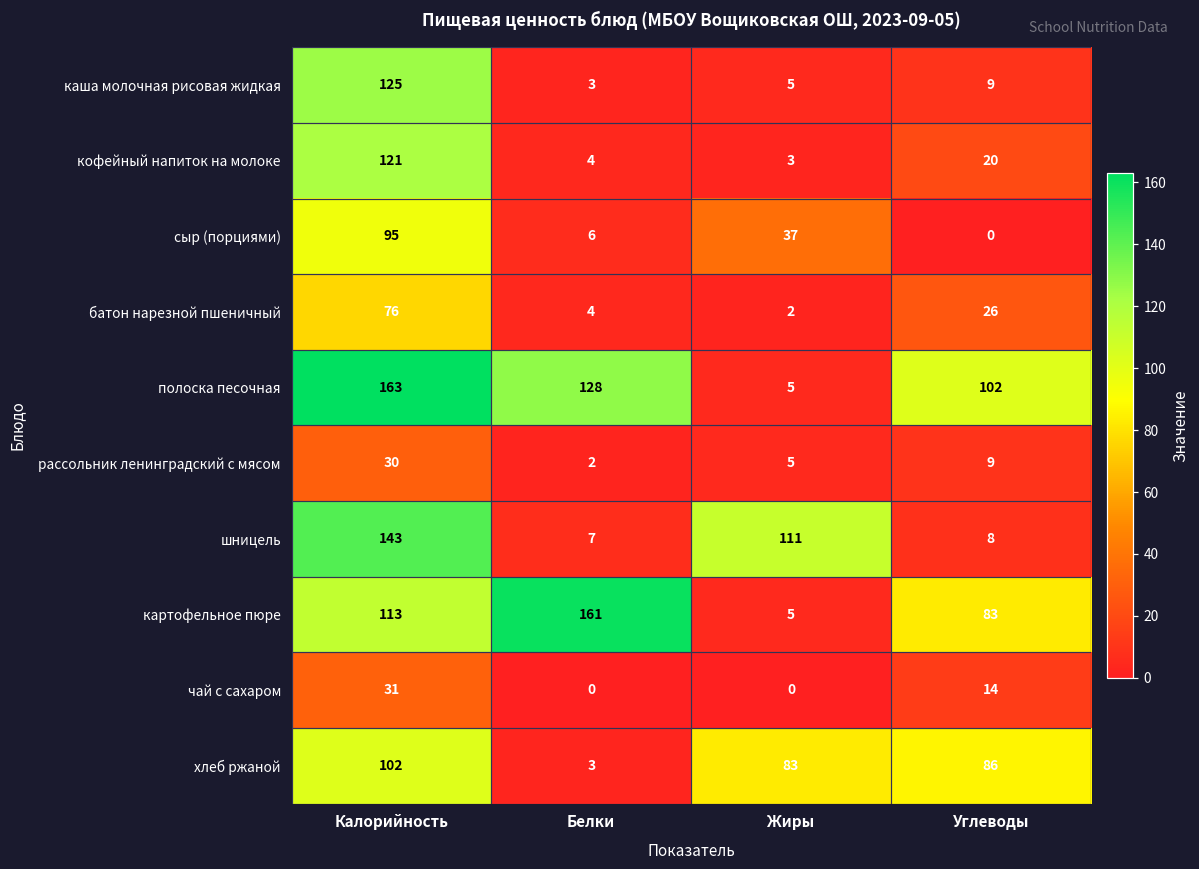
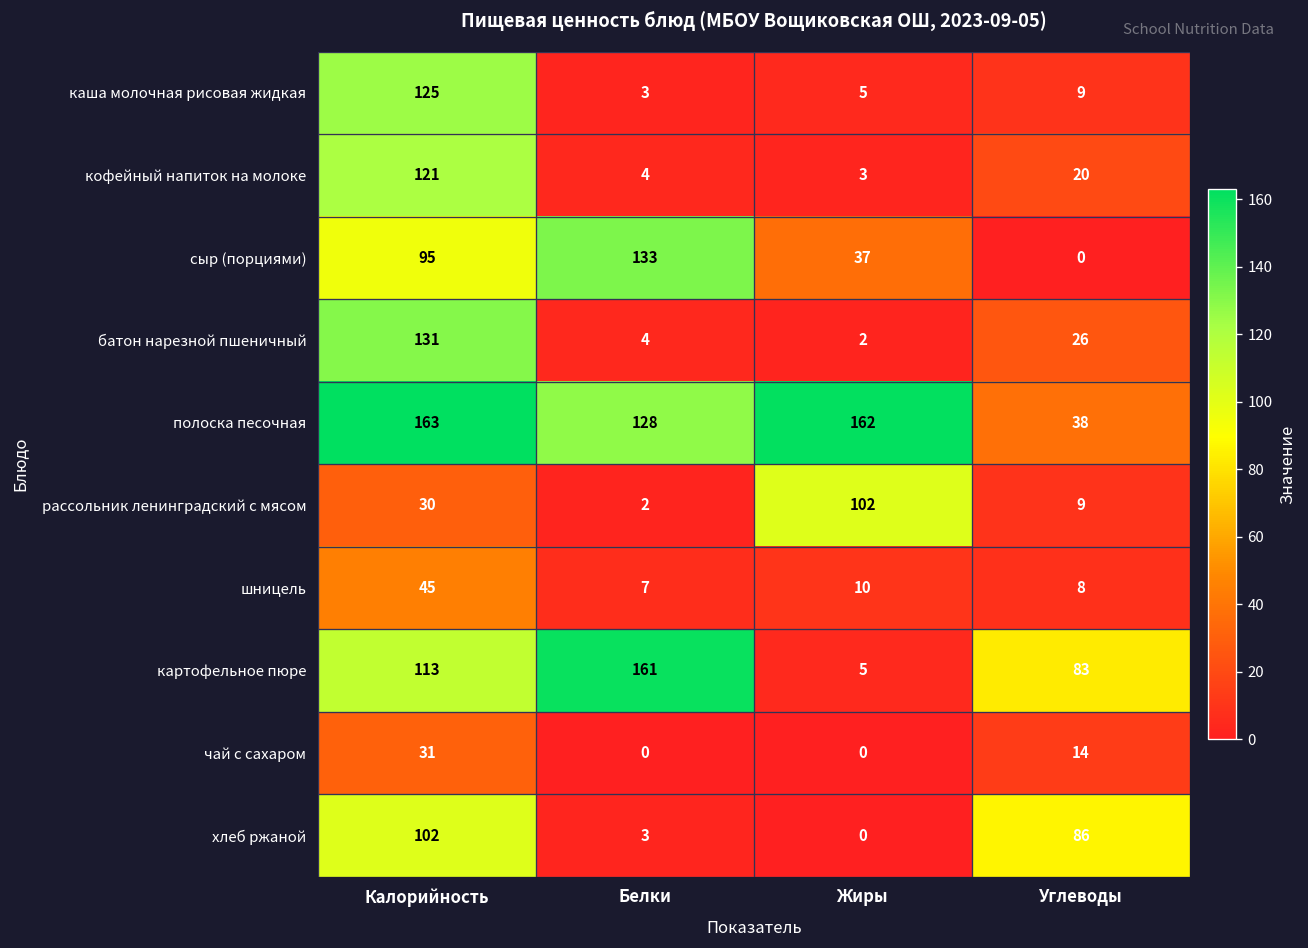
сыр (порциями), Белки: 6 -> 133
батон нарезной пшеничный, Калорийность: 76 -> 131
полоска песочная, Жиры: 5 -> 162
полоска песочная, Углеводы: 102 -> 38
рассольник ленинградский с мясом, Жиры: 5 -> 102
шницель, Калорийность: 143 -> 45
шницель, Жиры: 111 -> 10
хлеб ржаной, Жиры: 83 -> 0
